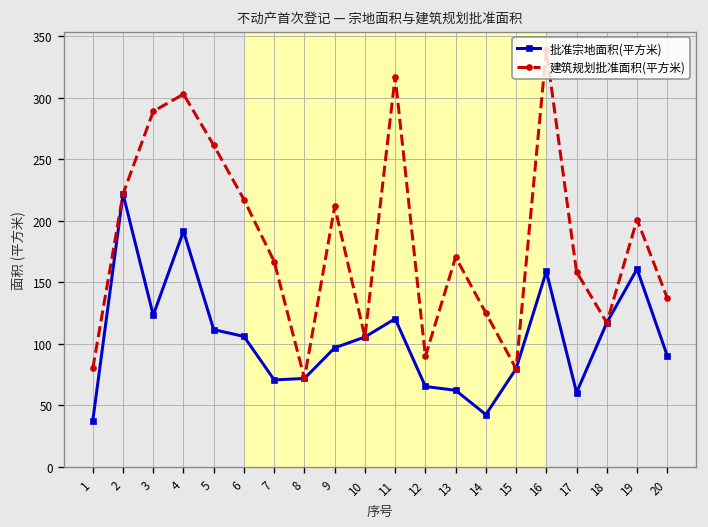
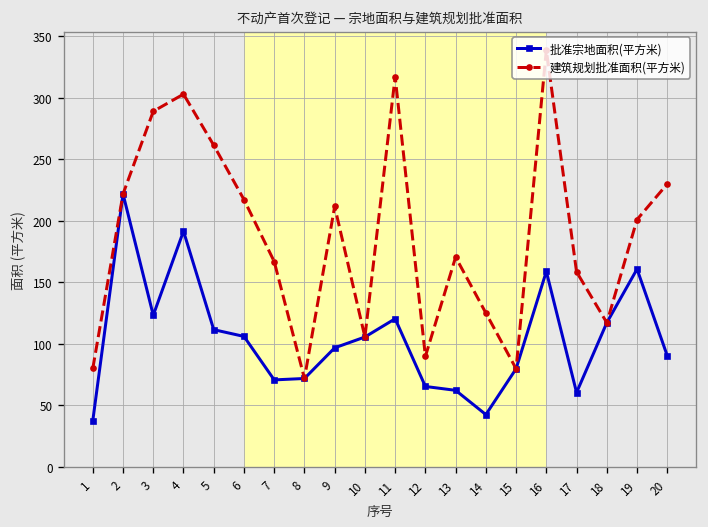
建筑规划批准面积(平方米), 20: 137 -> 230
